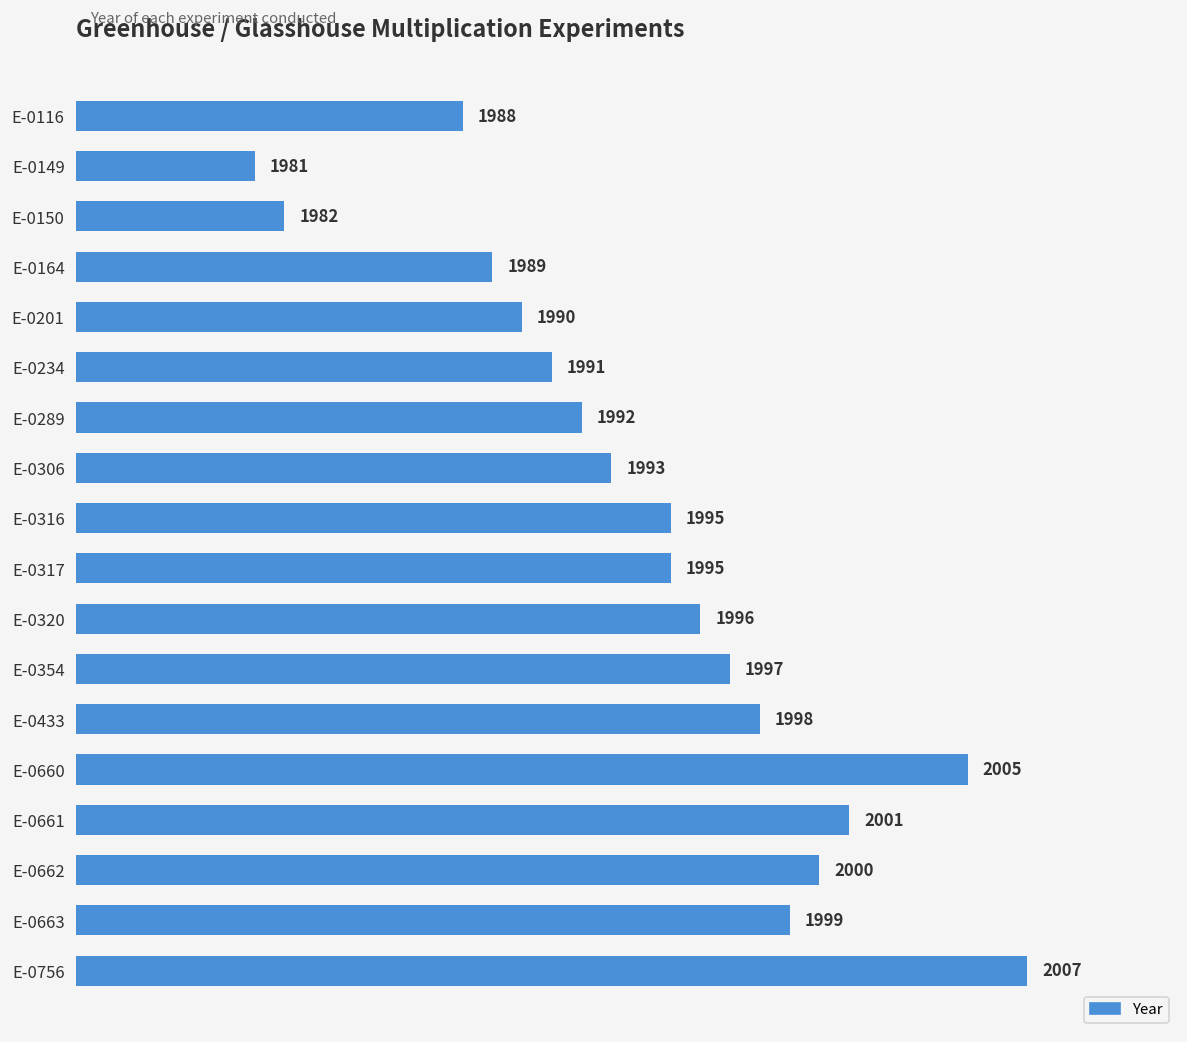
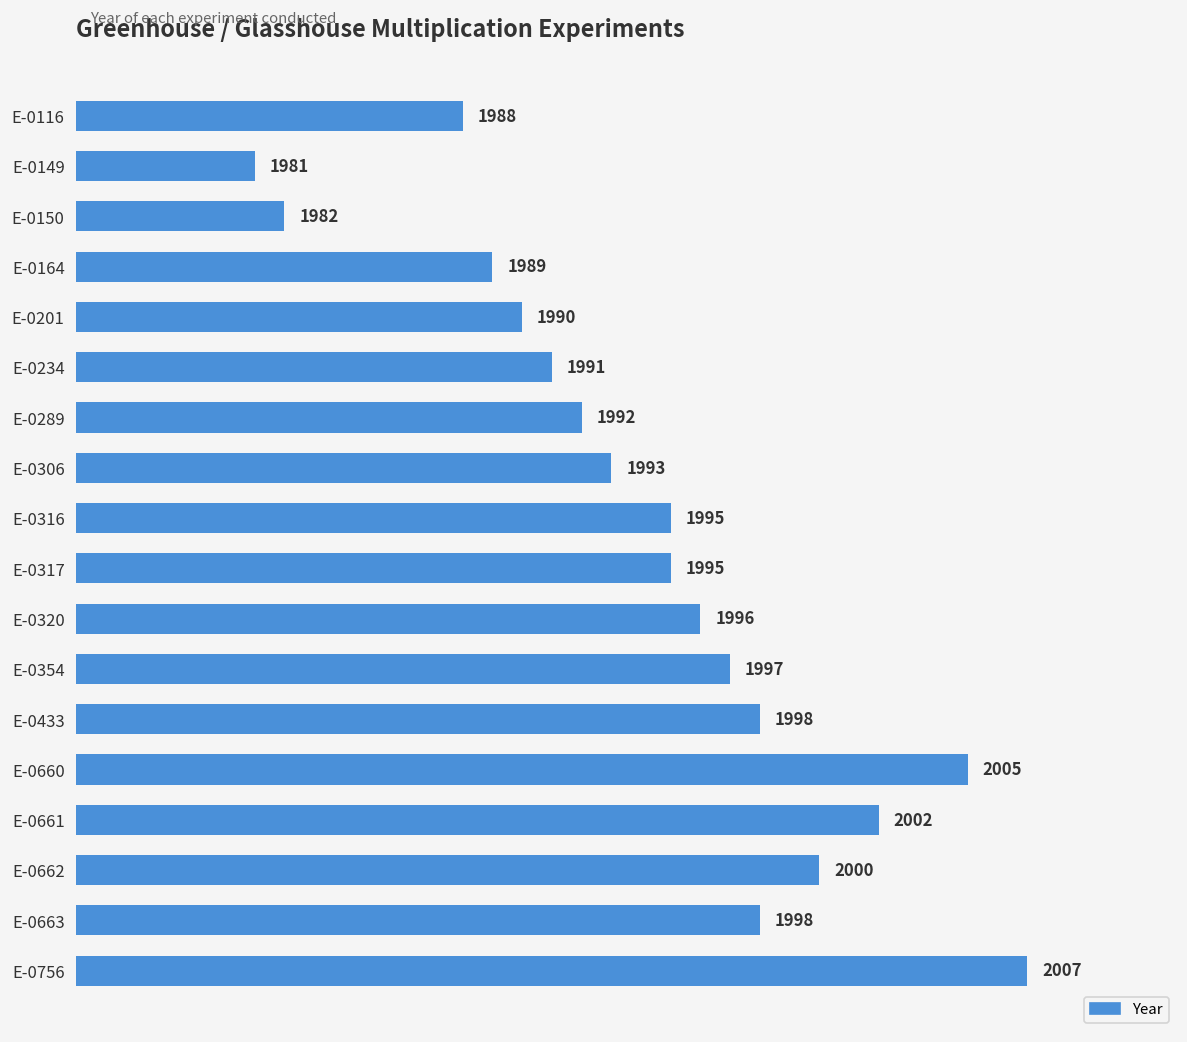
E-0661: 2001 -> 2002
E-0663: 1999 -> 1998
